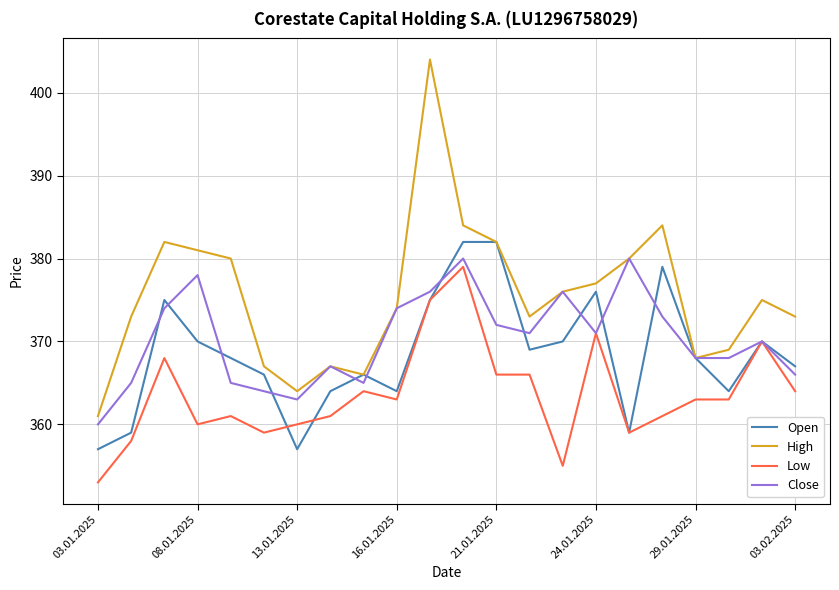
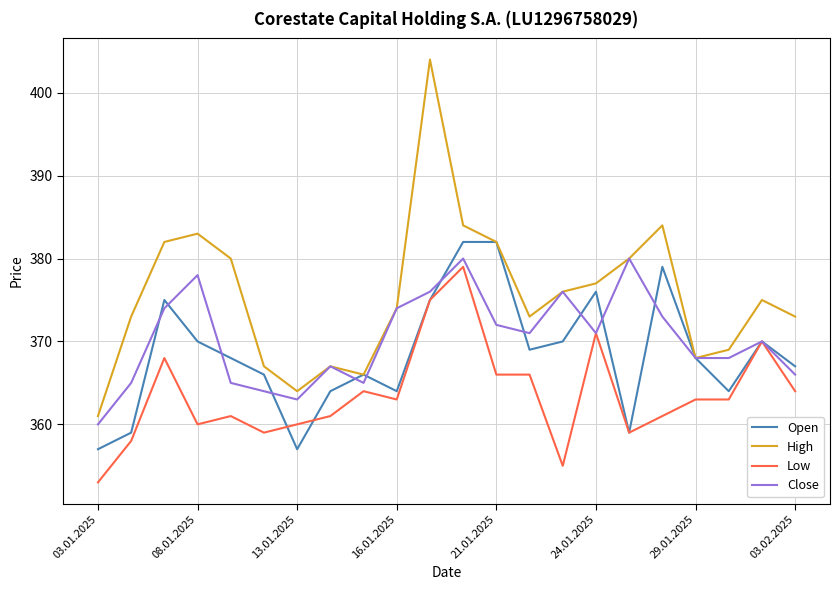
High, 08.01.2025: 381 -> 383
